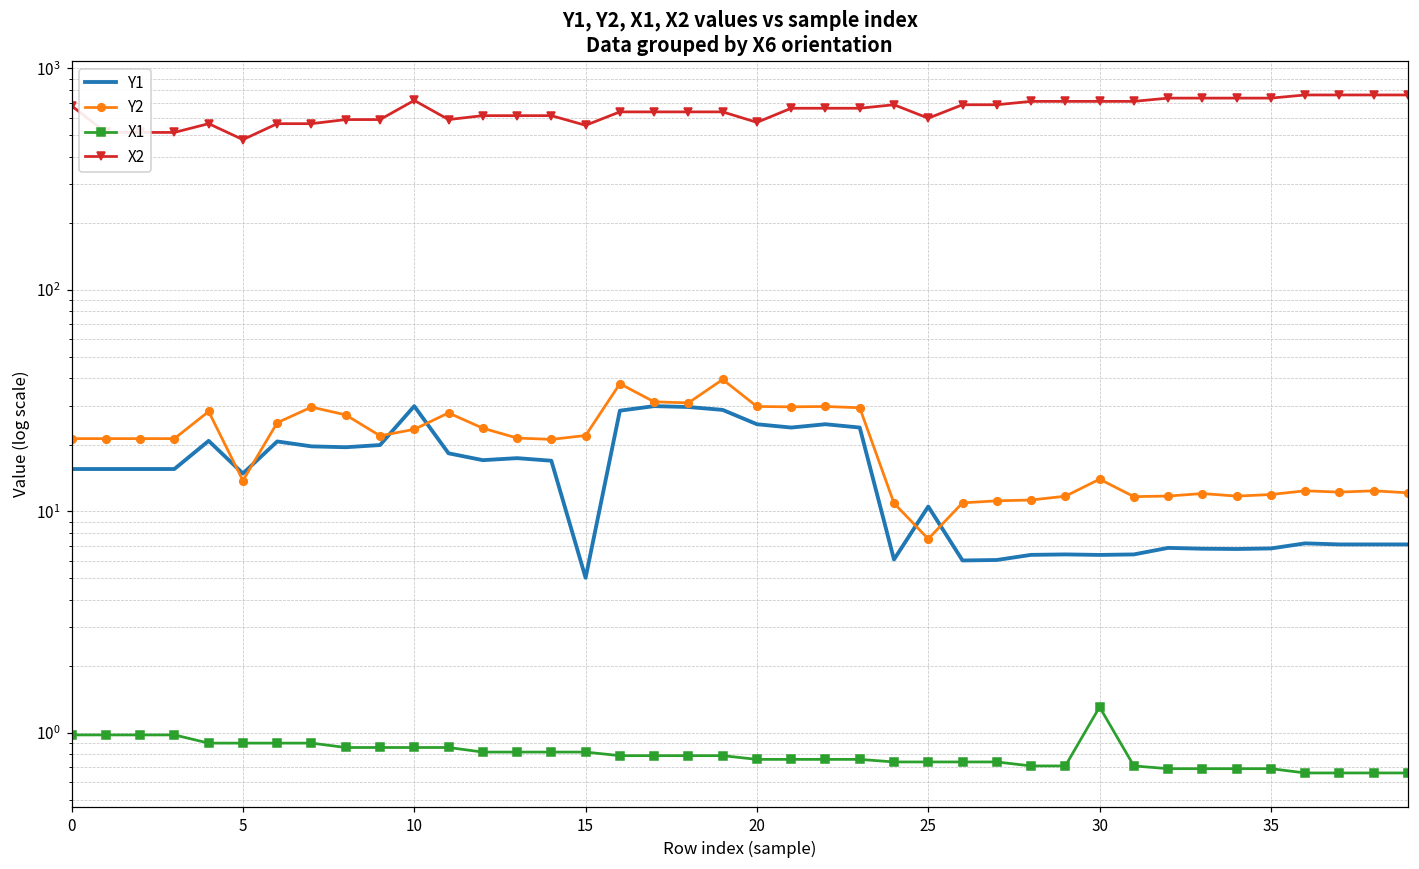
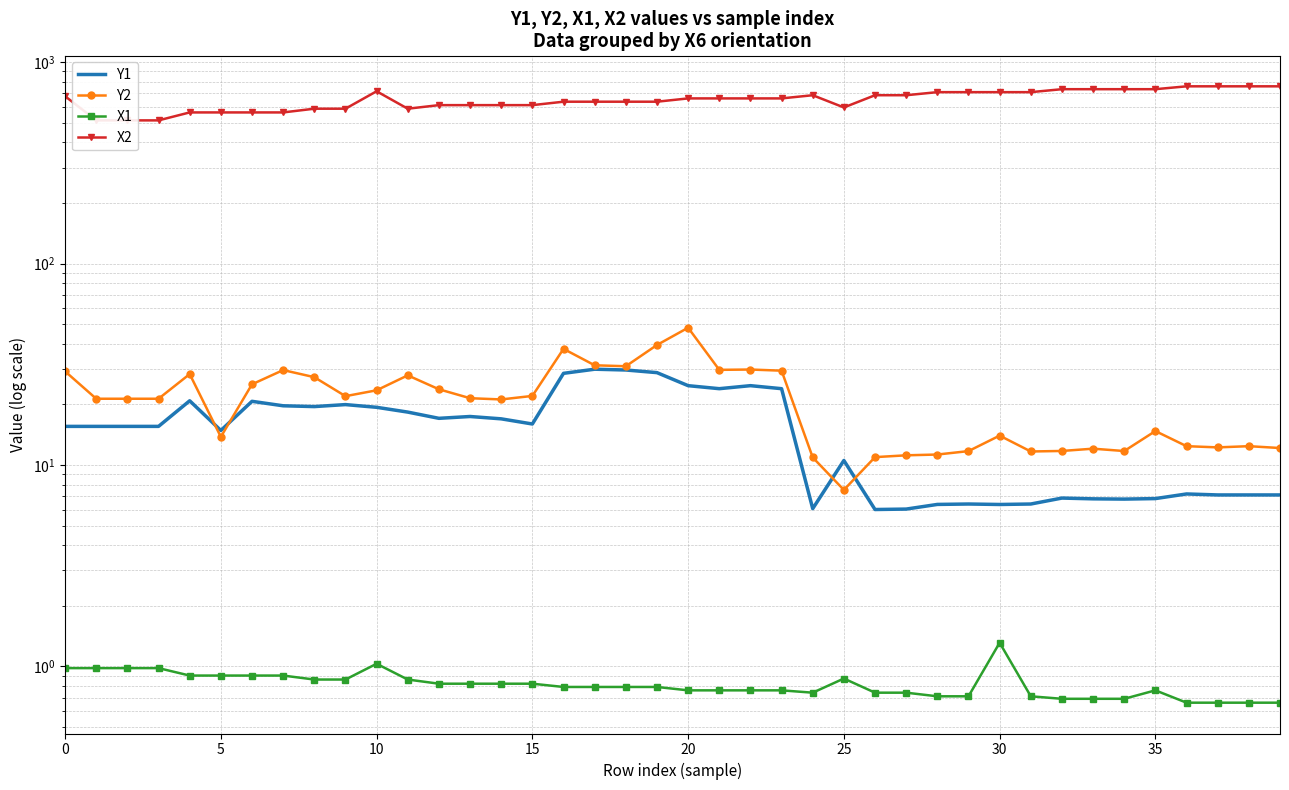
Y2, 0: 21 -> 29
X2, 5: 480 -> 560
Y1, 10: 30 -> 19
X1, 10: 0.86 -> 1.0
Y1, 15: 5.0 -> 16
X2, 15: 550 -> 610
Y2, 20: 30 -> 48
X2, 20: 570 -> 660
X1, 25: 0.74 -> 0.87
Y2, 35: 12 -> 15
X1, 35: 0.69 -> 0.76
